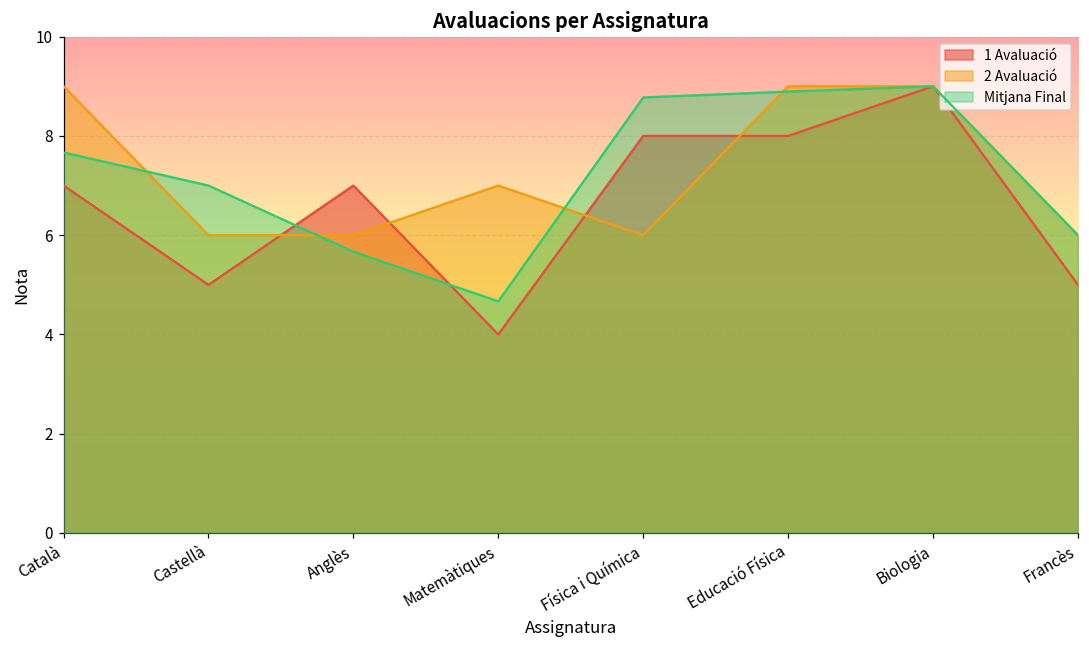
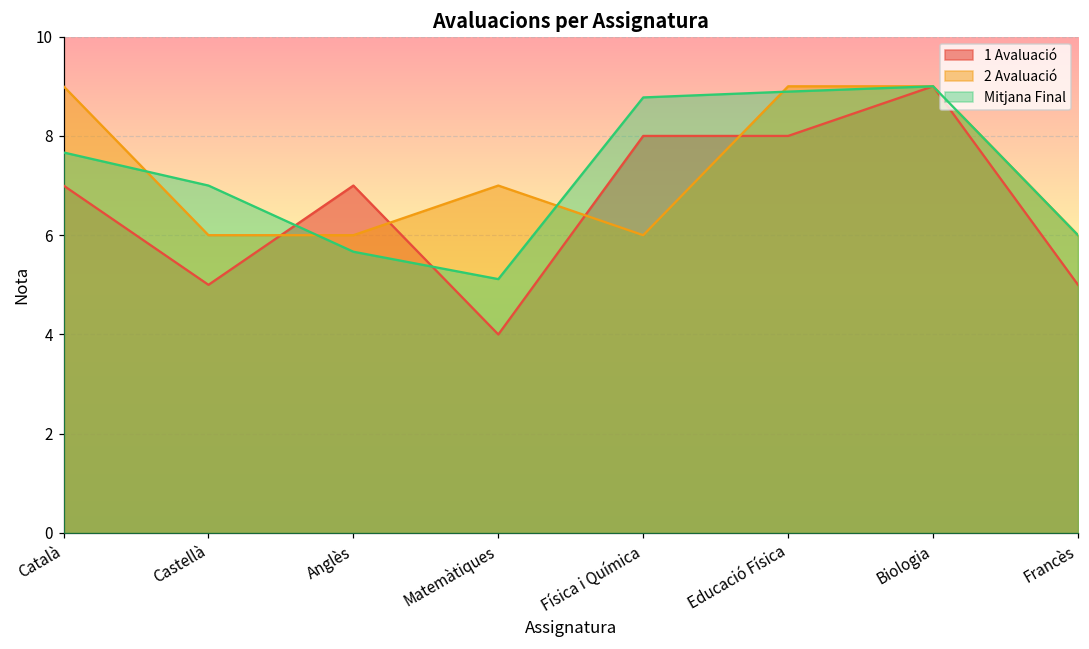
Mitjana Final, Matemàtiques: 4.7 -> 5.1
